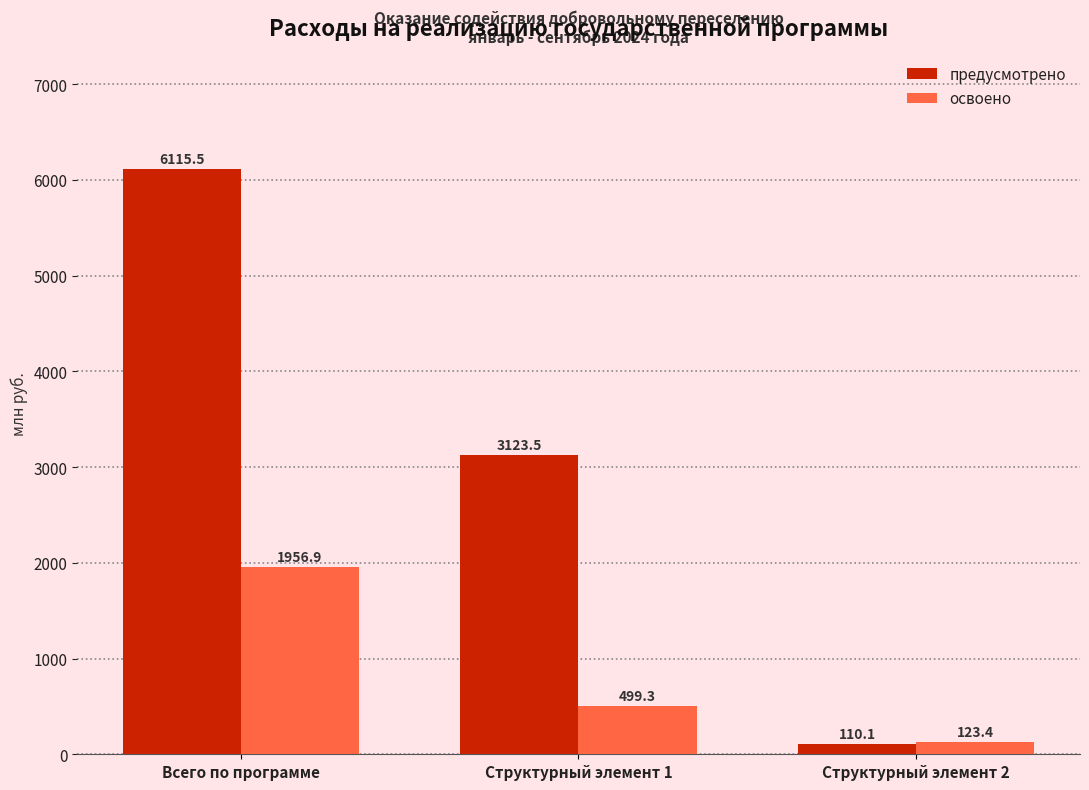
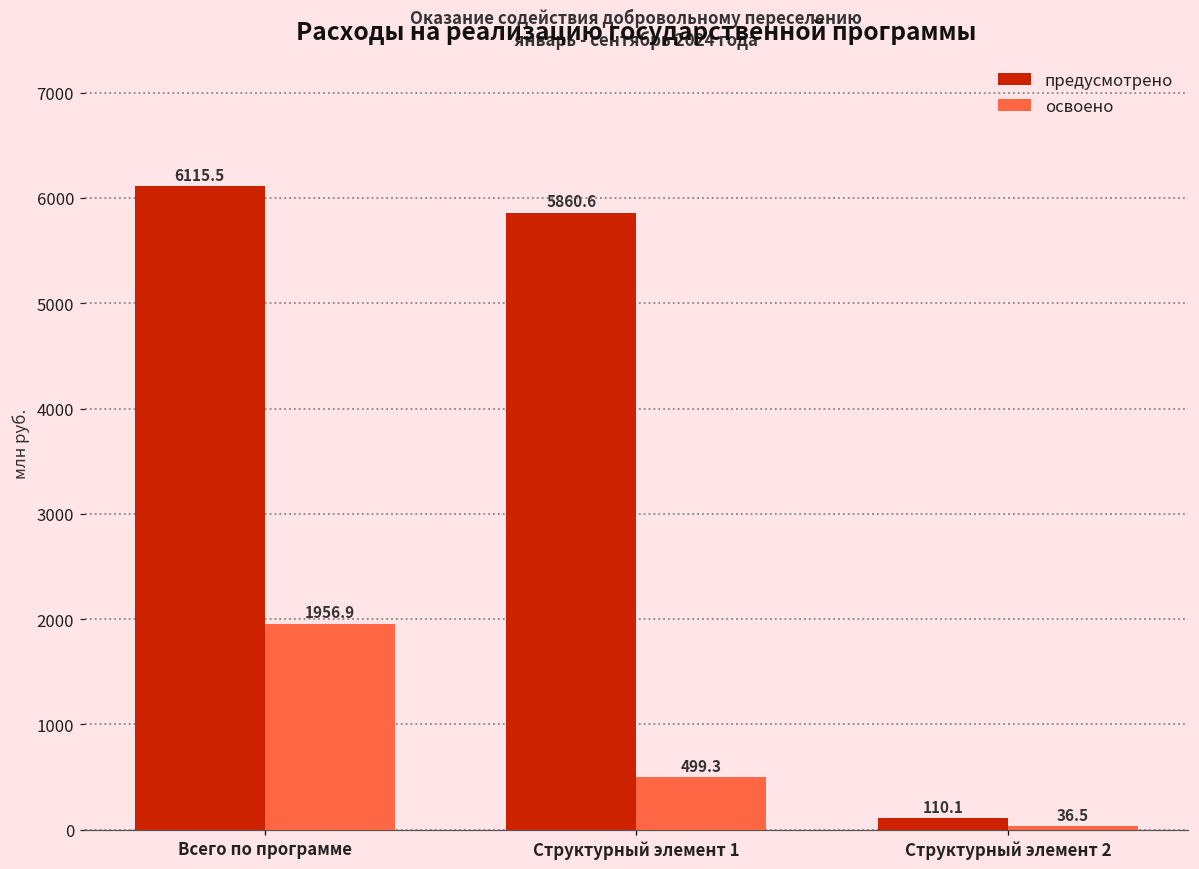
предусмотрено, Структурный элемент 1: 3123.5 -> 5860.6
освоено, Структурный элемент 2: 123.4 -> 36.5
